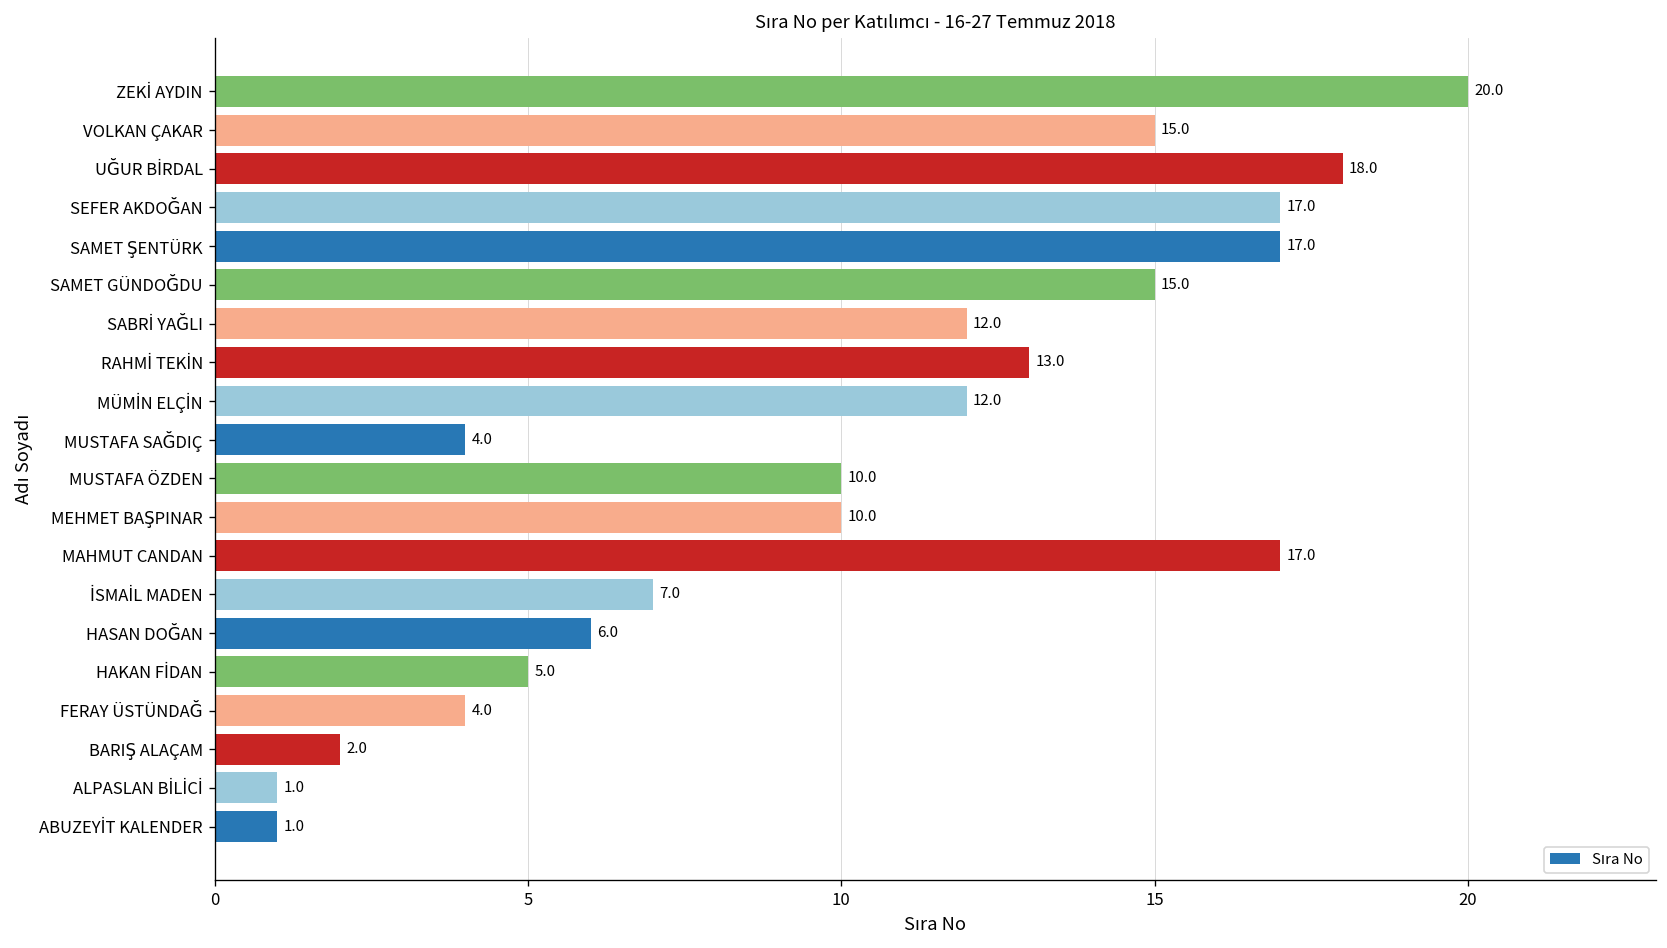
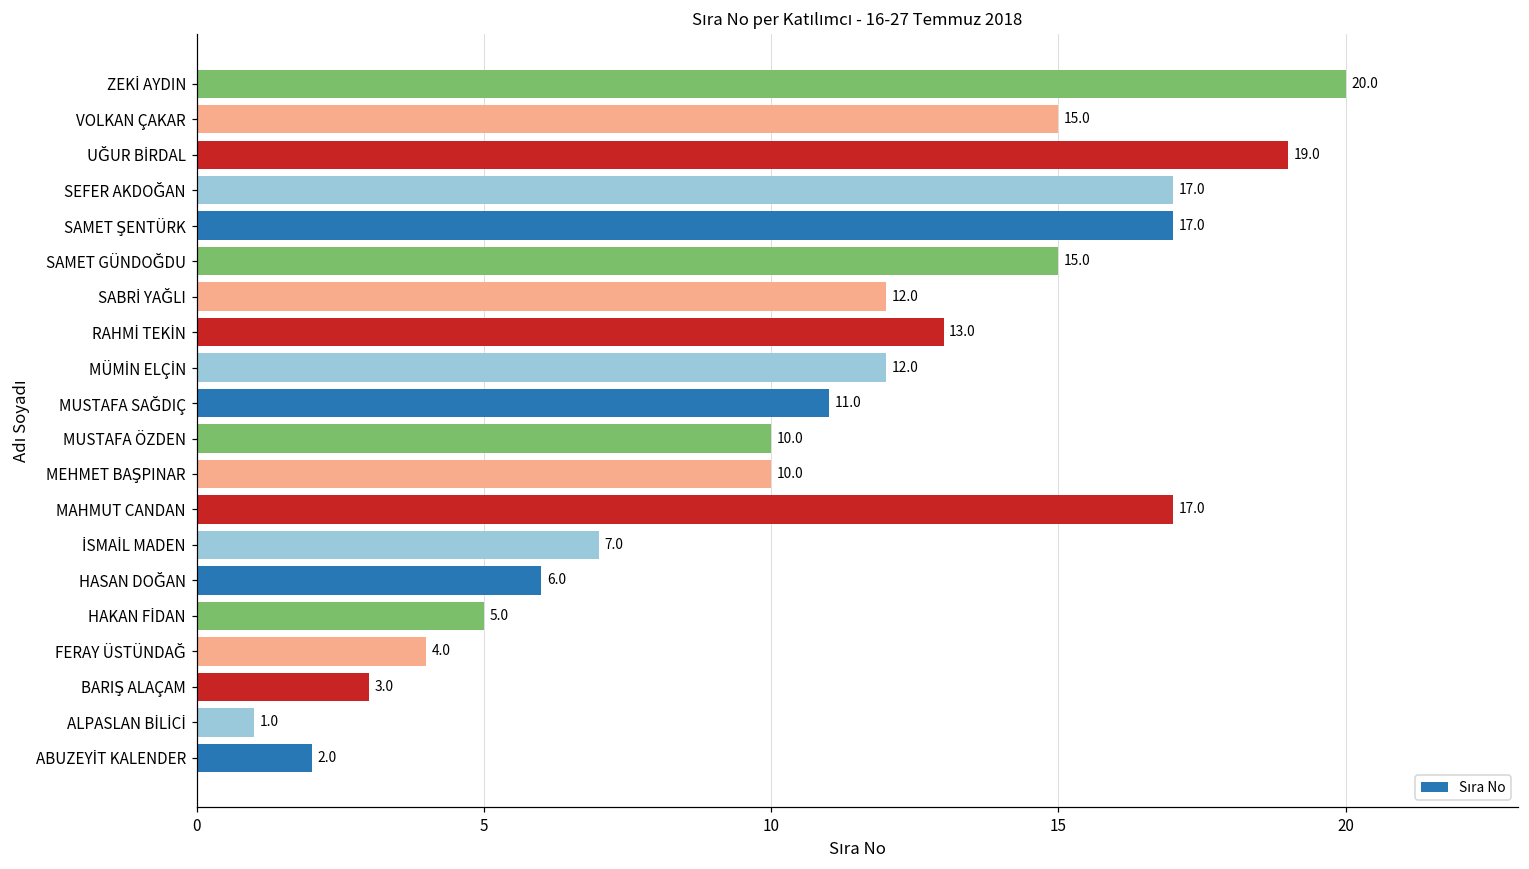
UĞUR BİRDAL: 18.0 -> 19.0
MUSTAFA SAĞDIÇ: 4.0 -> 11.0
BARIŞ ALAÇAM: 2.0 -> 3.0
ABUZEYİT KALENDER: 1.0 -> 2.0
